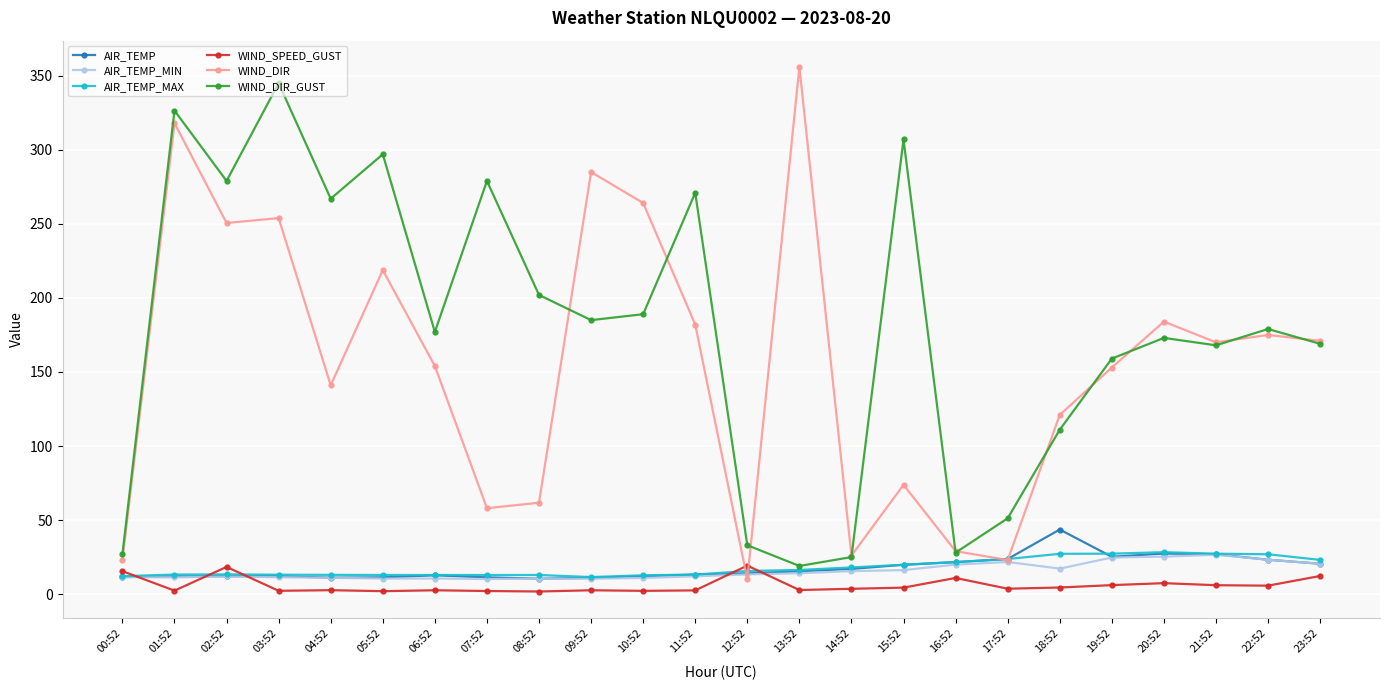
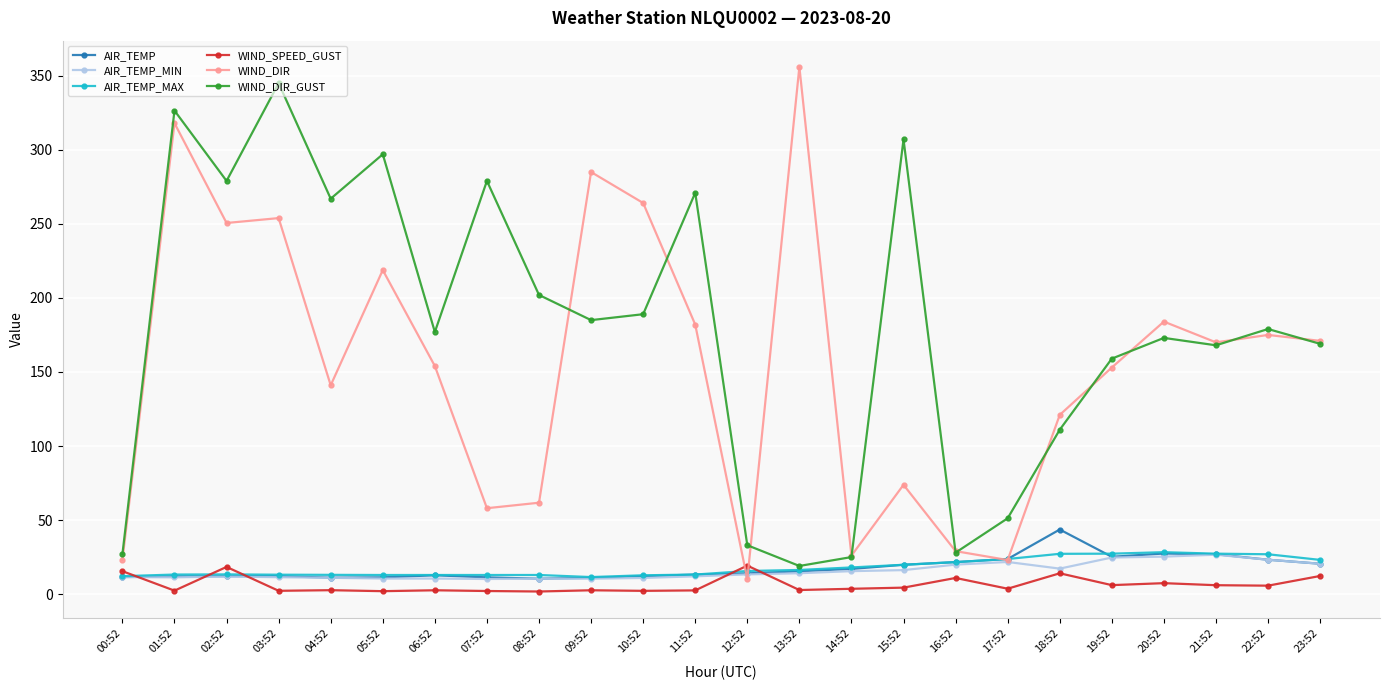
WIND_SPEED_GUST, 18:52: 4 -> 14
